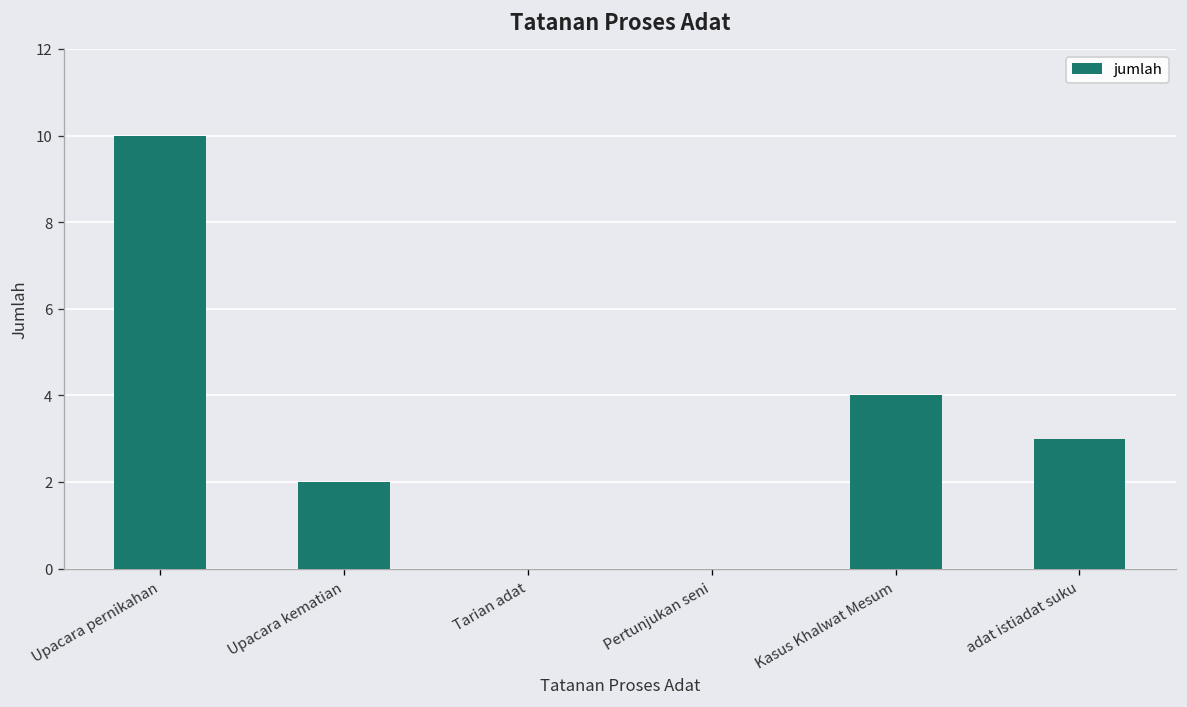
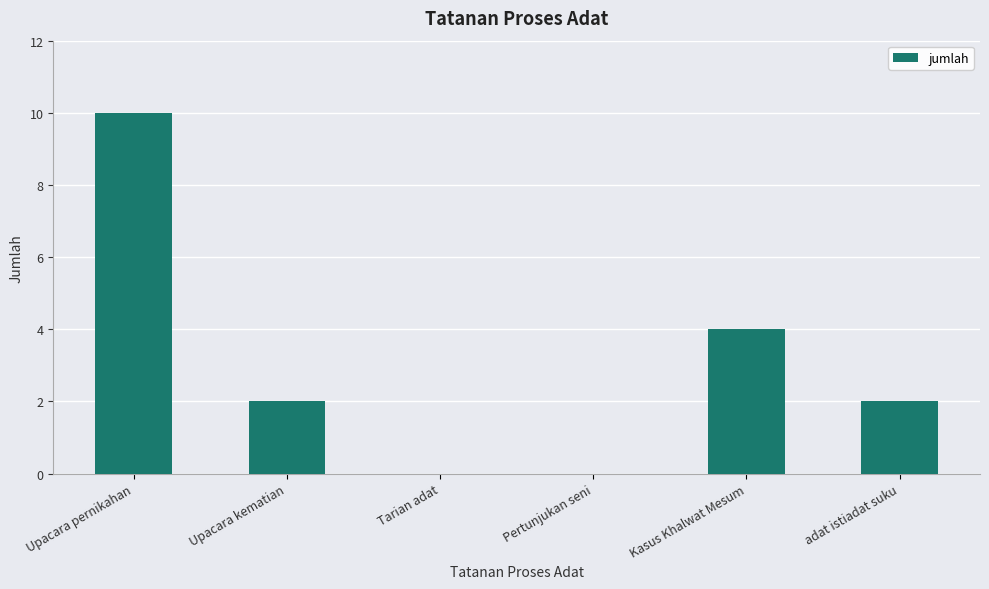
adat istiadat suku: 3 -> 2
